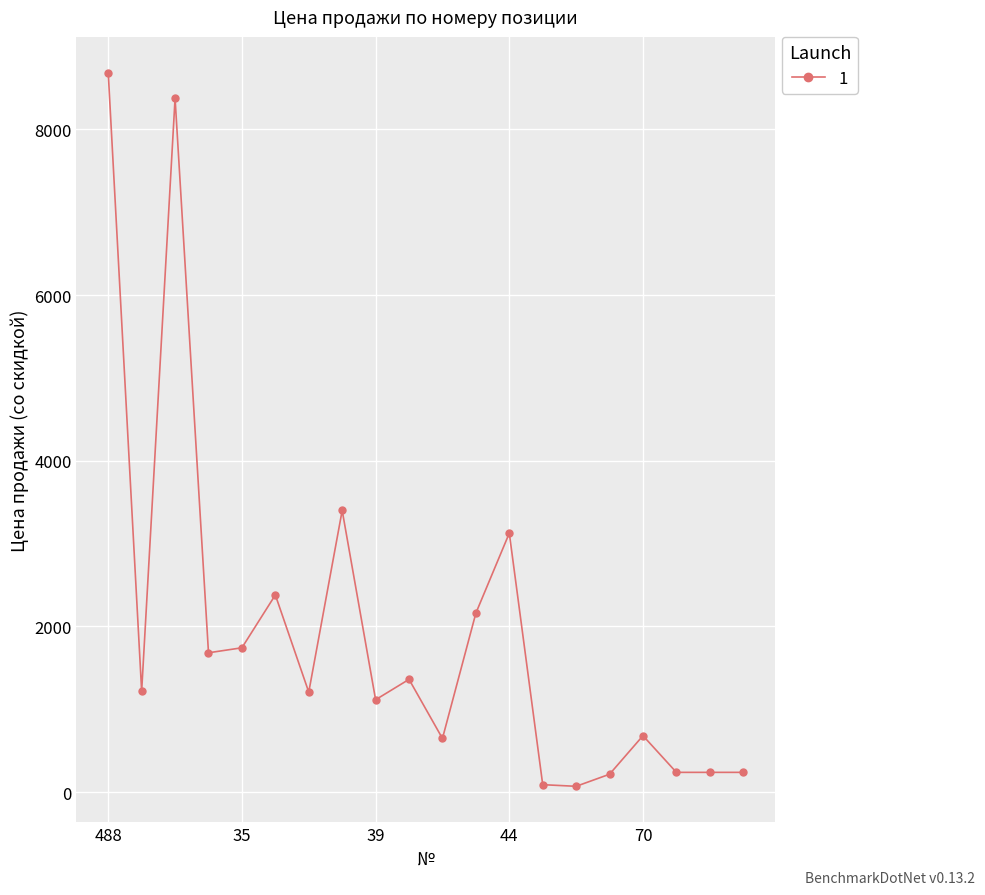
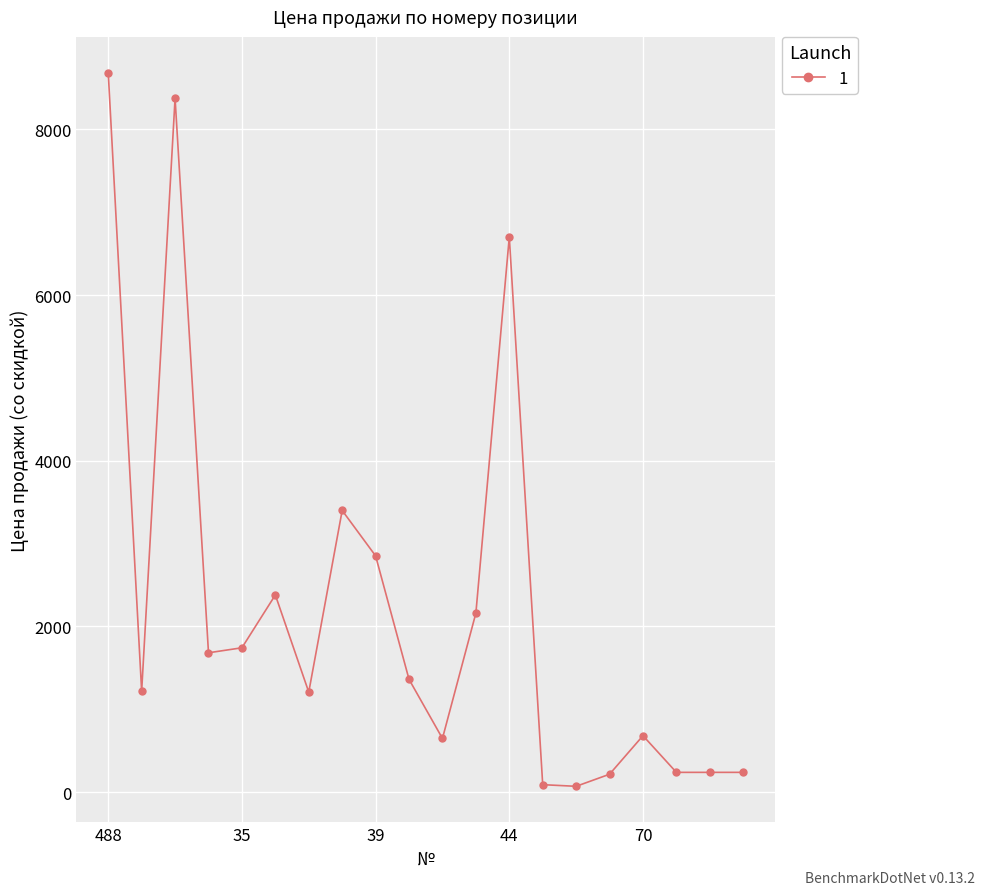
39: 1100 -> 2900
44: 3100 -> 6700
